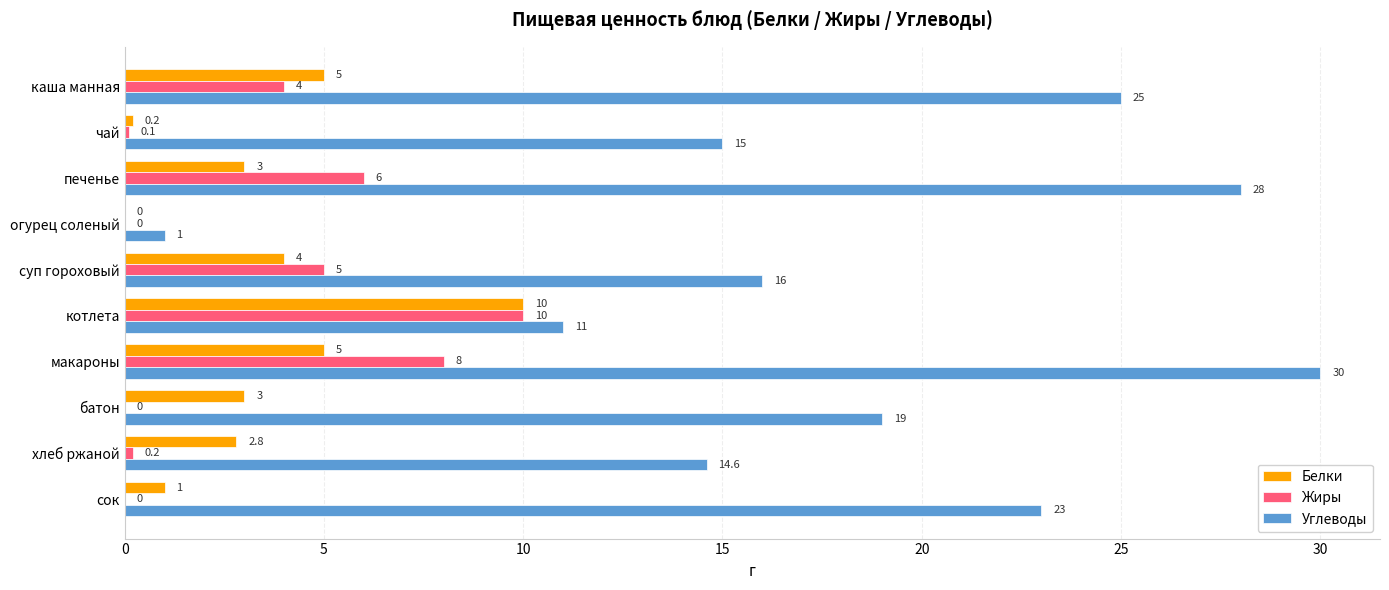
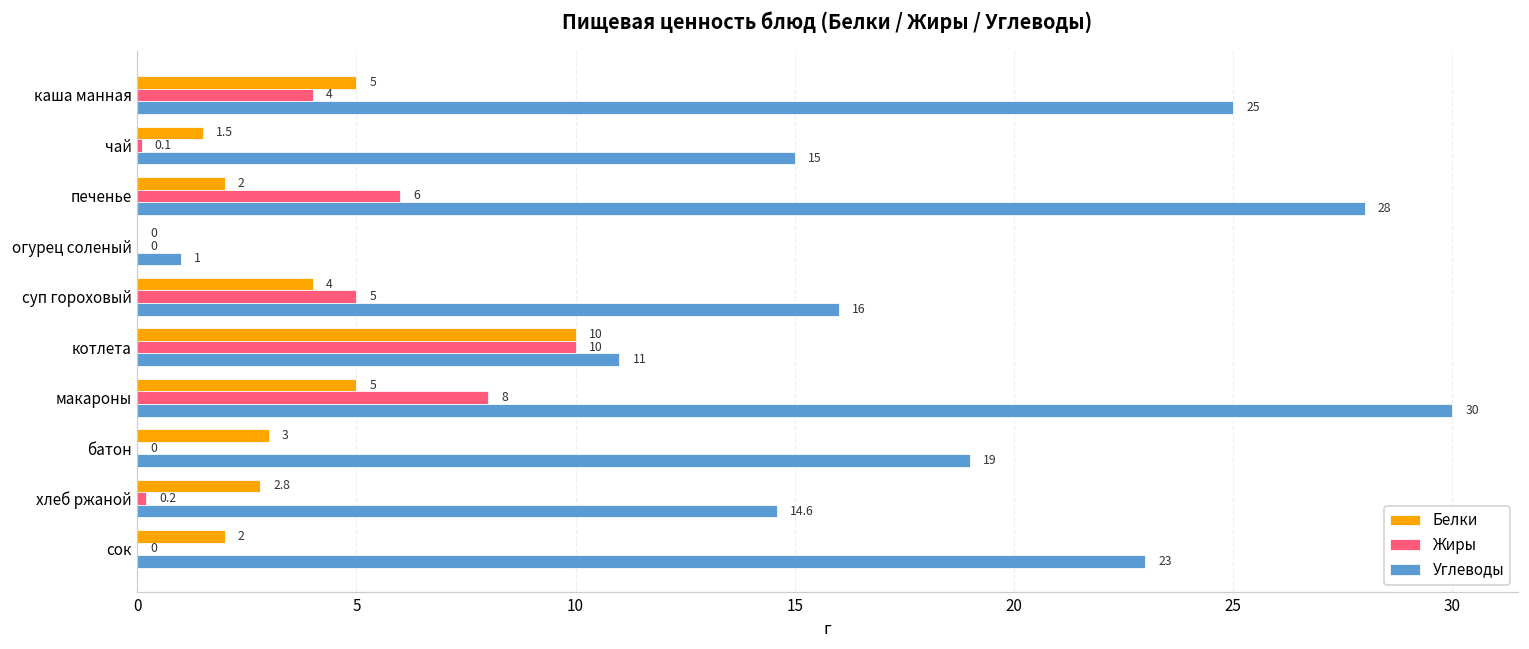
Белки, чай: 0.2 -> 1.5
Белки, печенье: 3 -> 2
Белки, сок: 1 -> 2
